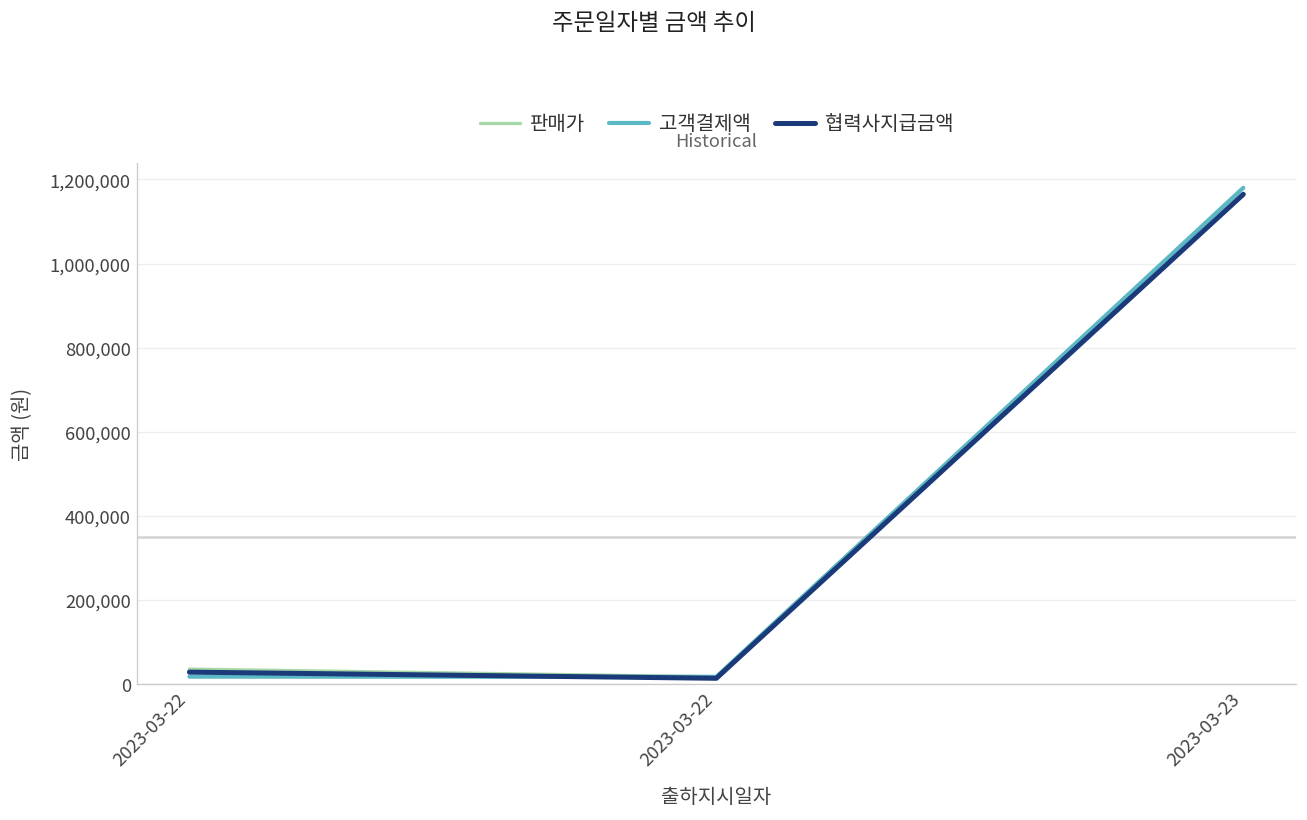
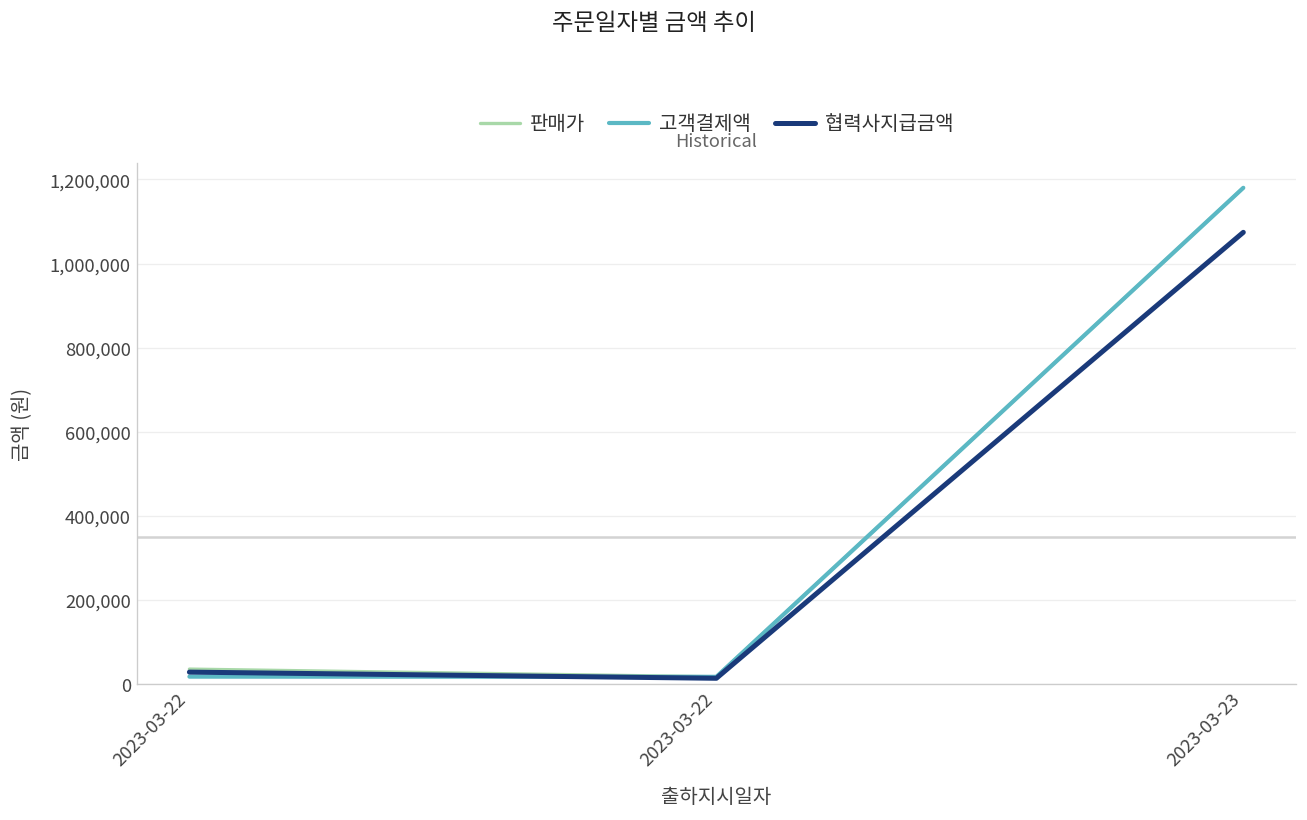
협력사지급금액, 2023-03-23: 1,160,000 -> 1,070,000
